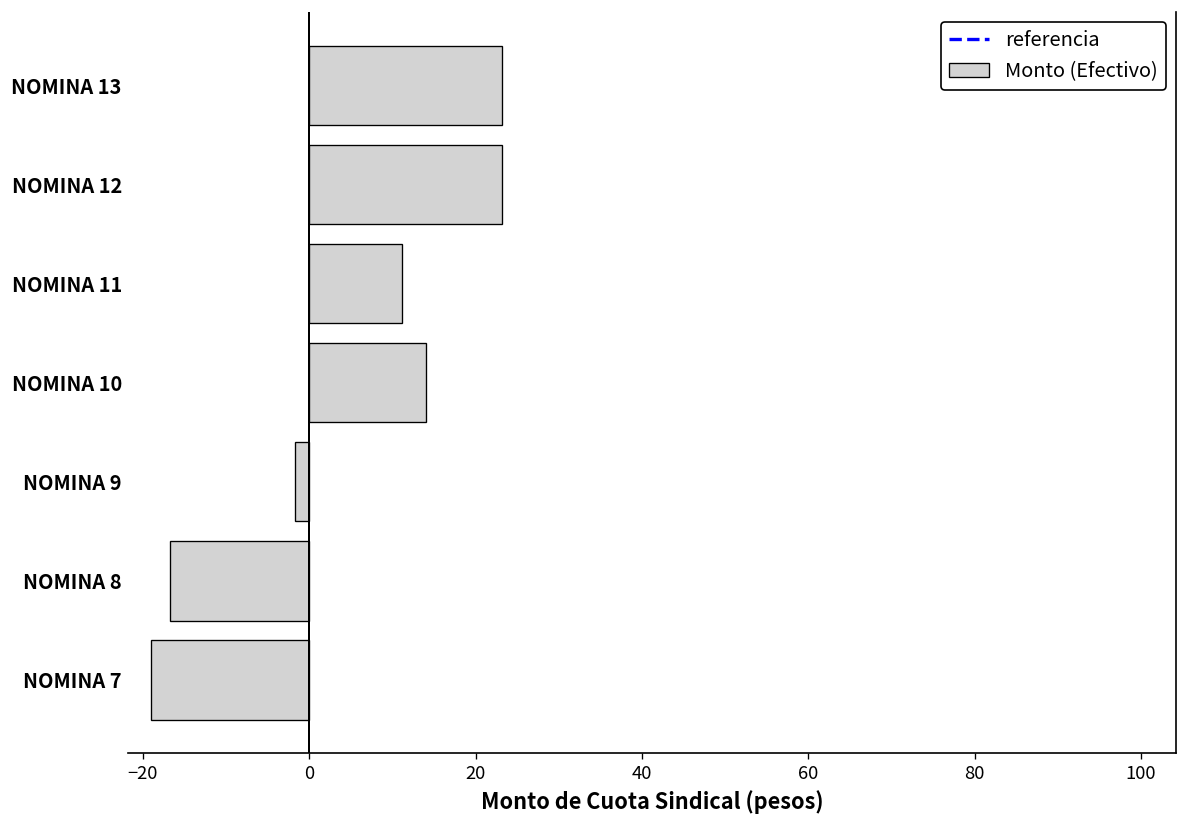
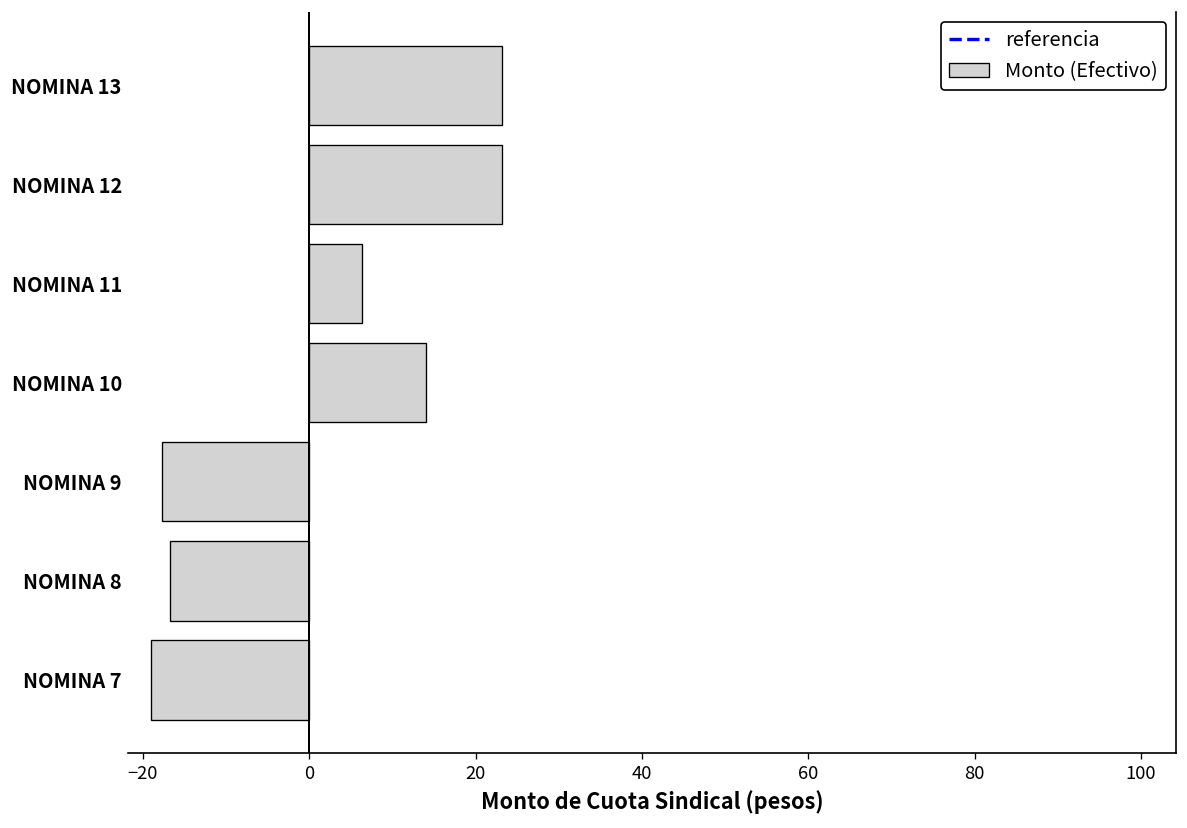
NOMINA 11: 11 -> 6
NOMINA 9: -2 -> -18
